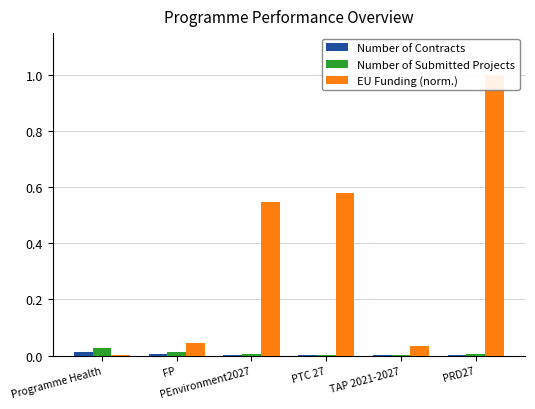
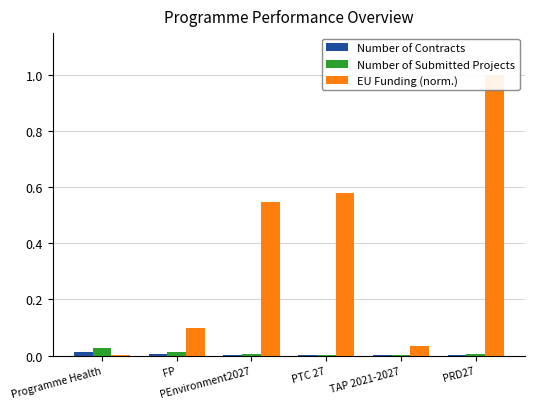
EU Funding (norm.), FP: 0.05 -> 0.10
